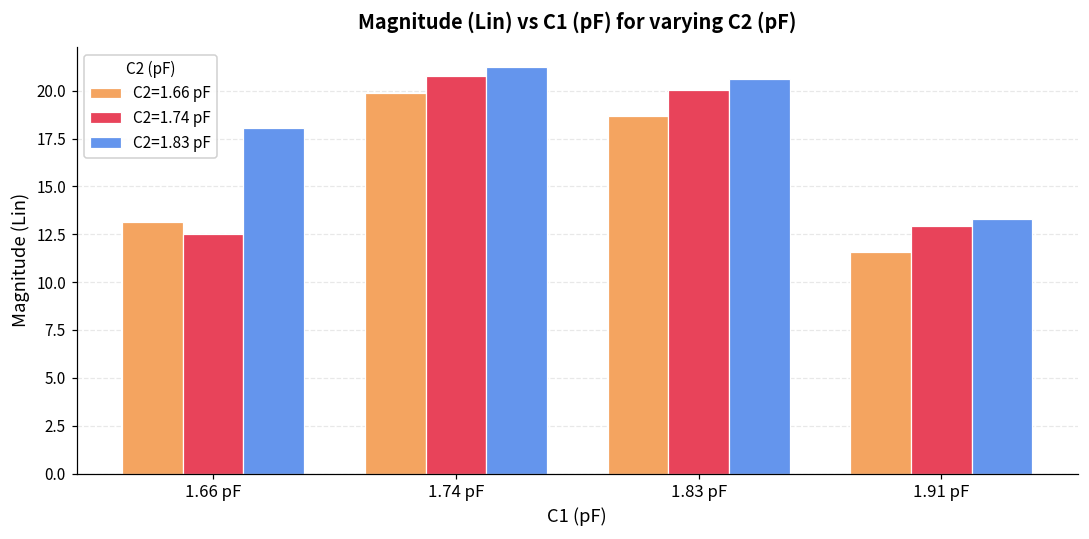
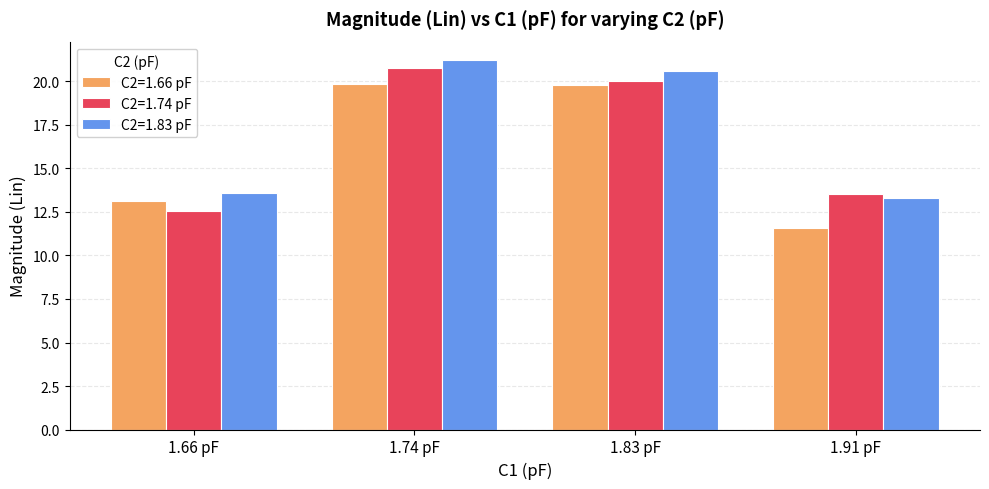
C2=1.83 pF, 1.66 pF: 18.1 -> 13.6
C2=1.66 pF, 1.83 pF: 18.7 -> 19.8
C2=1.74 pF, 1.91 pF: 12.9 -> 13.5
